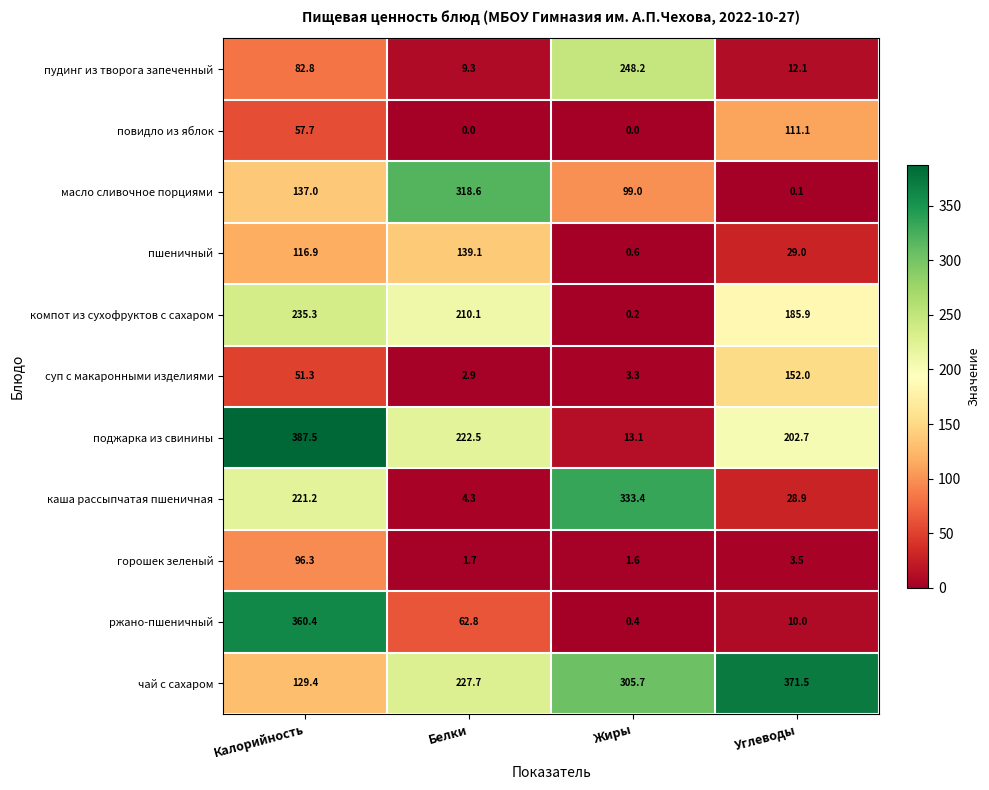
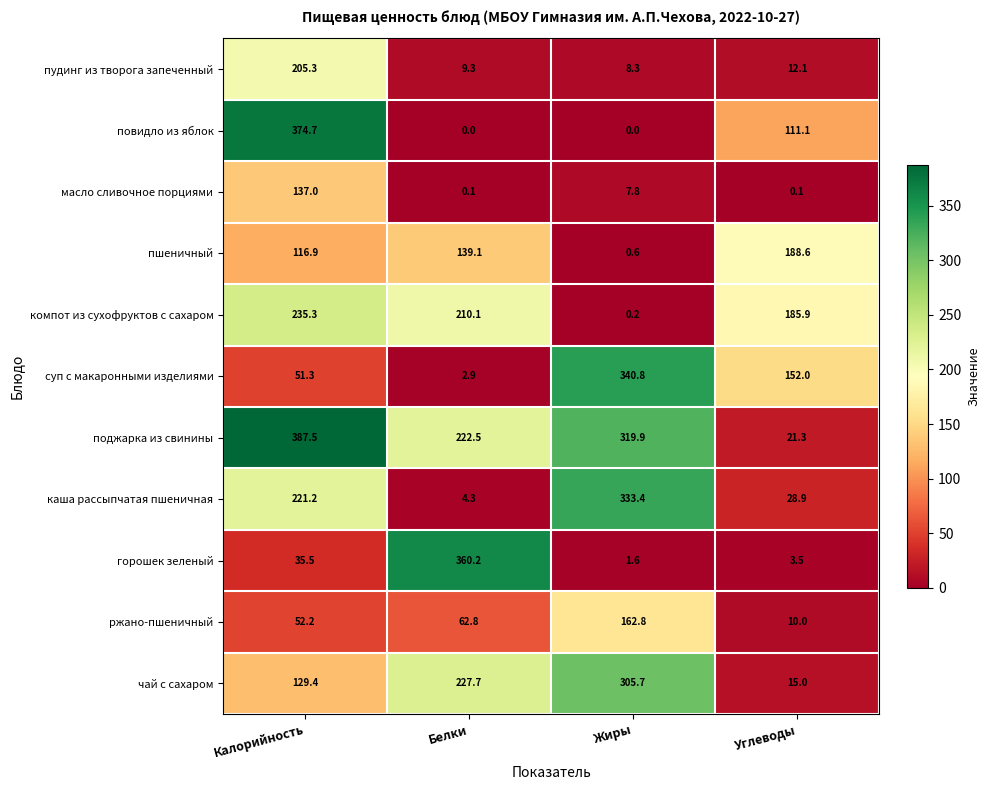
пудинг из творога запеченный, Калорийность: 82.8 -> 205.3
пудинг из творога запеченный, Жиры: 248.2 -> 8.3
повидло из яблок, Калорийность: 57.7 -> 374.7
масло сливочное порциями, Белки: 318.6 -> 0.1
масло сливочное порциями, Жиры: 99.0 -> 7.8
пшеничный, Углеводы: 29.0 -> 188.6
суп с макаронными изделиями, Жиры: 3.3 -> 340.8
поджарка из свинины, Жиры: 13.1 -> 319.9
поджарка из свинины, Углеводы: 202.7 -> 21.3
горошек зеленый, Калорийность: 96.3 -> 35.5
горошек зеленый, Белки: 1.7 -> 360.2
ржано-пшеничный, Калорийность: 360.4 -> 52.2
ржано-пшеничный, Жиры: 0.4 -> 162.8
чай с сахаром, Углеводы: 371.5 -> 15.0
